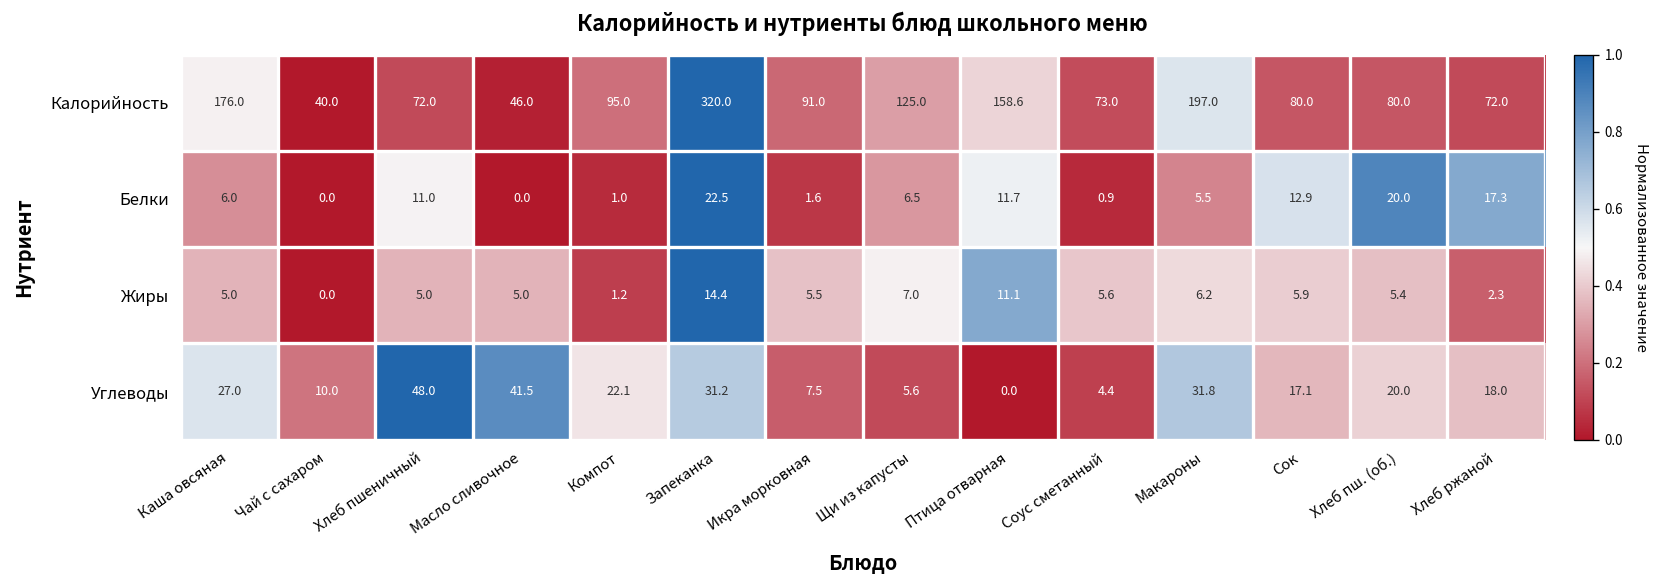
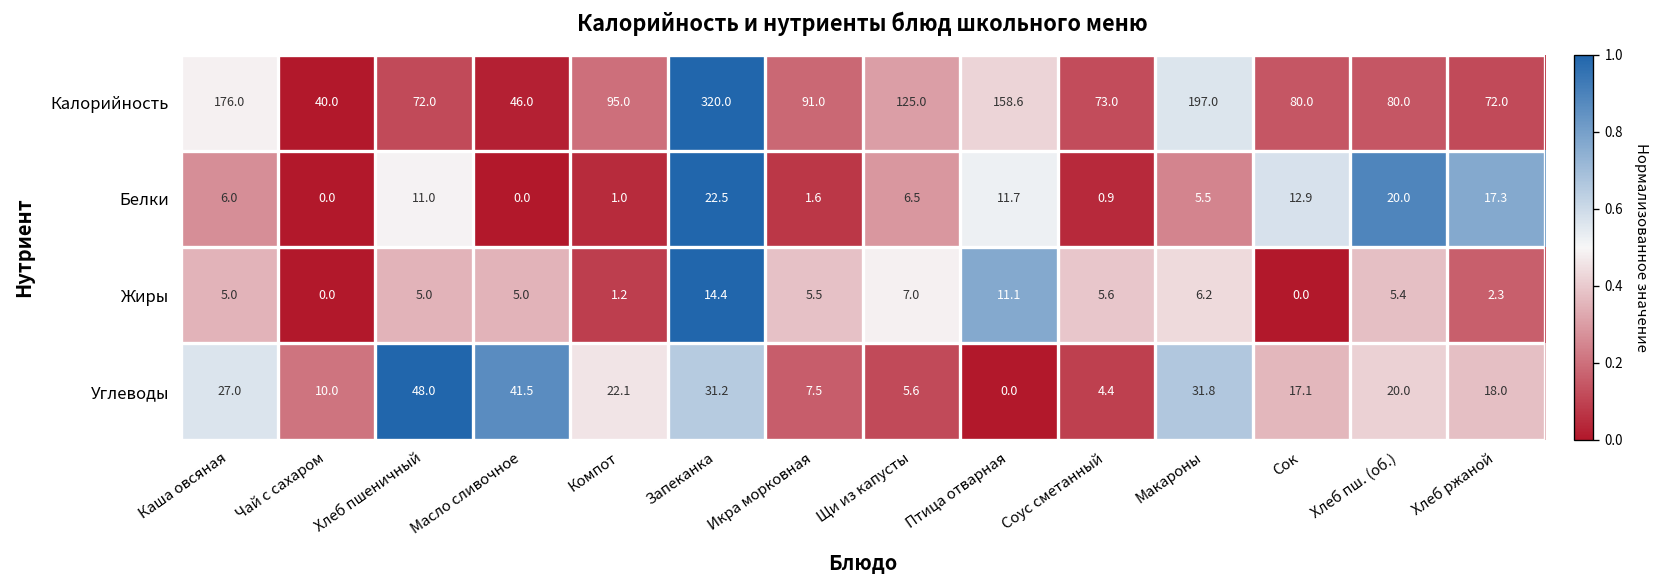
Жиры, Сок: 5.9 -> 0.0
